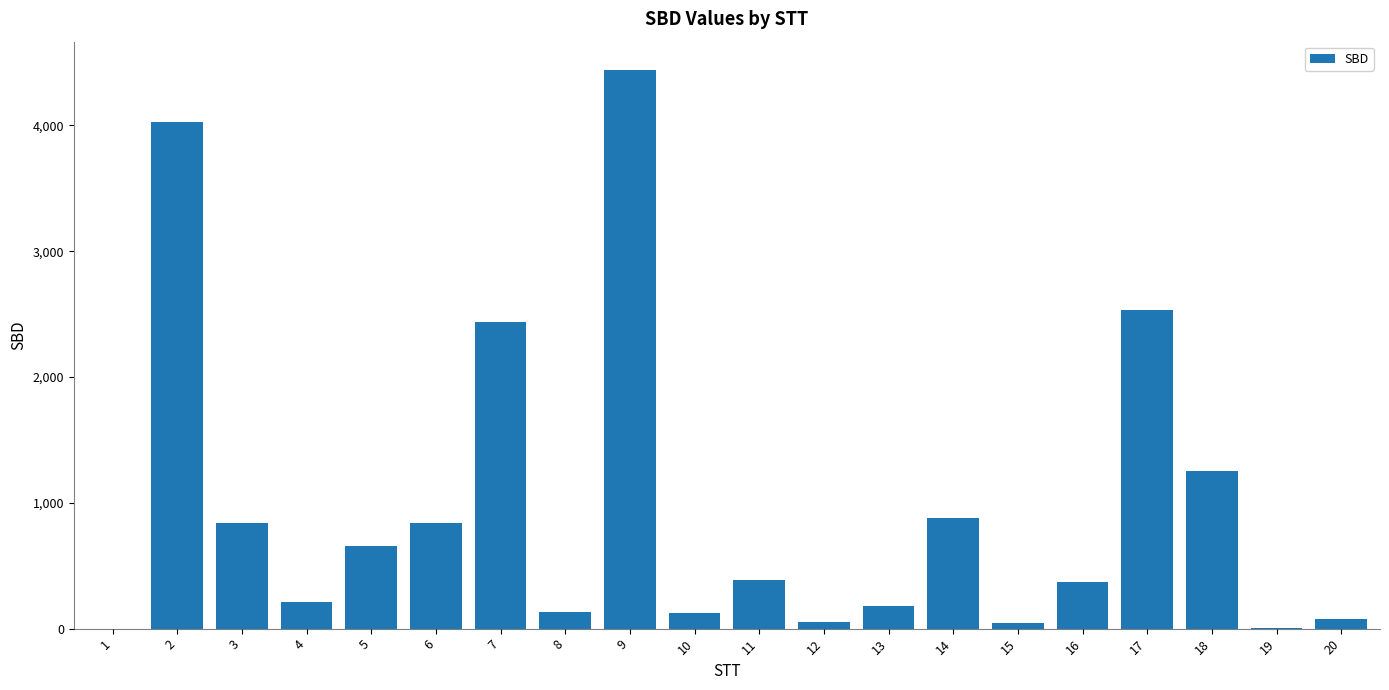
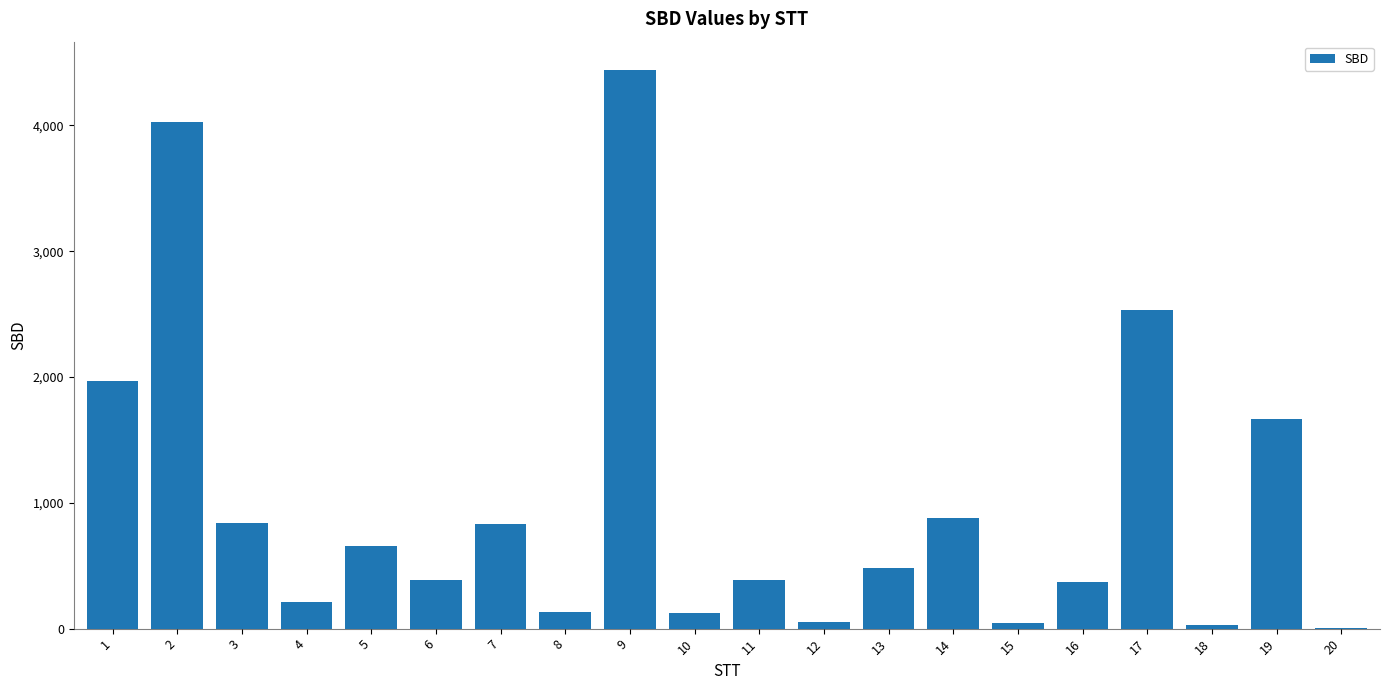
1: 0 -> 1,970
6: 840 -> 390
7: 2,440 -> 830
13: 180 -> 480
18: 1,250 -> 30
19: 10 -> 1,660
20: 80 -> 10
